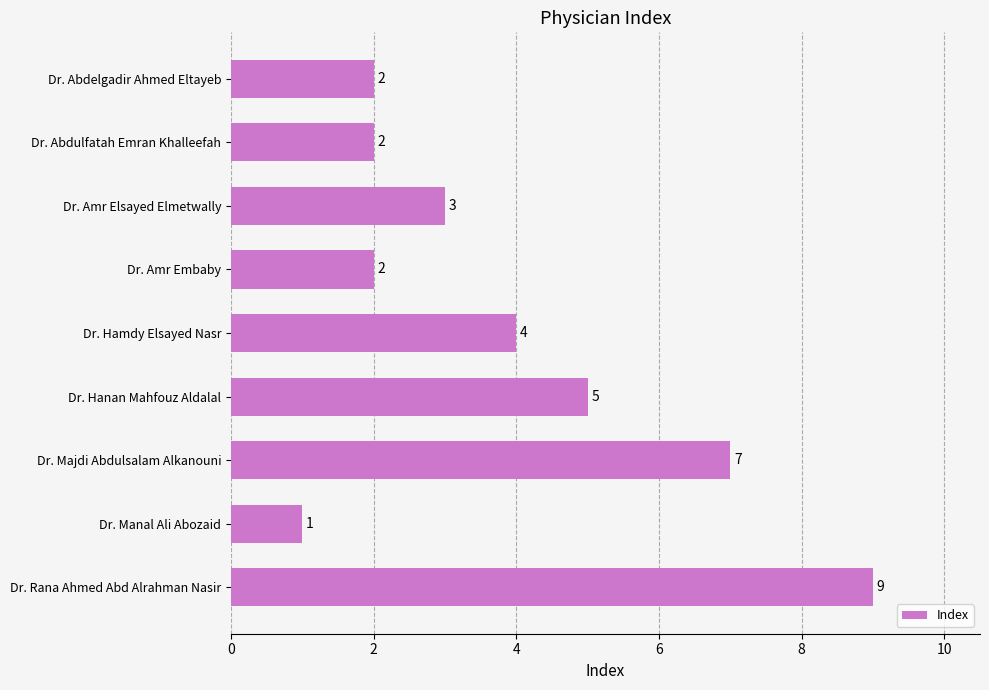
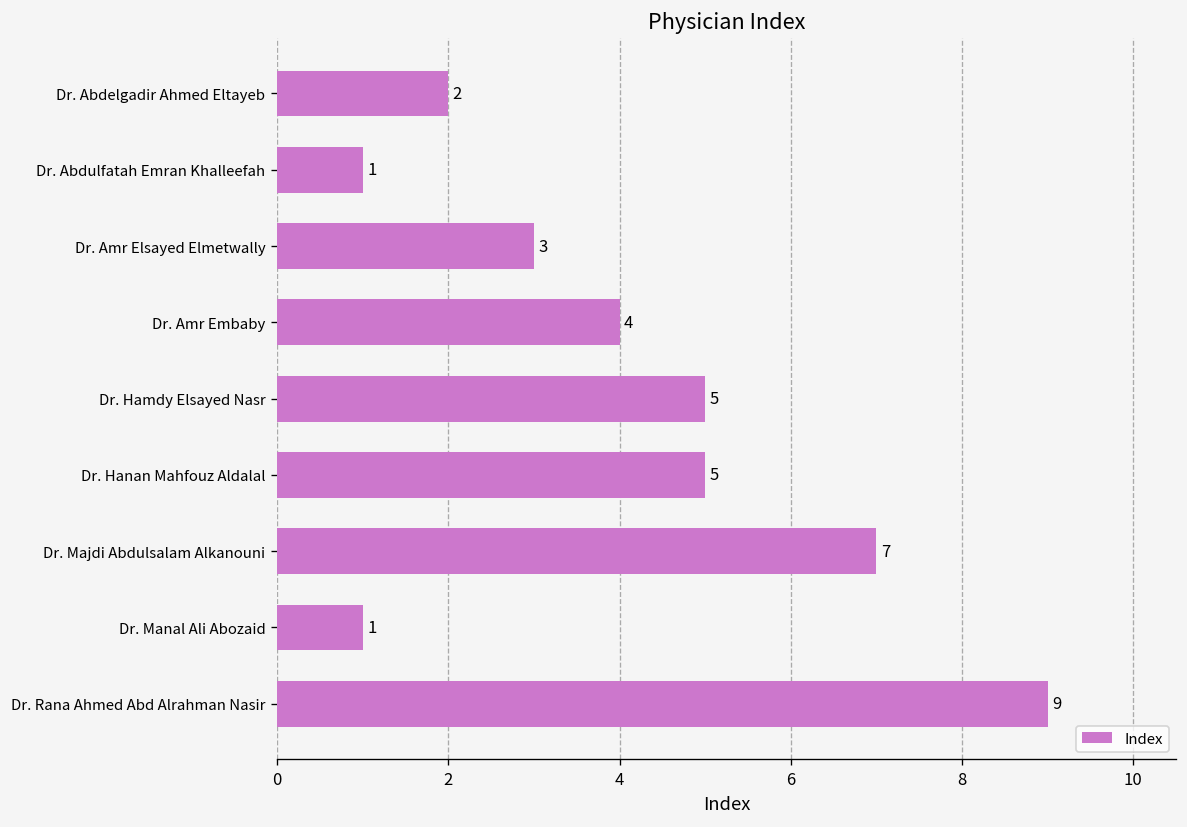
Dr. Abdulfatah Emran Khalleefah: 2 -> 1
Dr. Amr Embaby: 2 -> 4
Dr. Hamdy Elsayed Nasr: 4 -> 5
